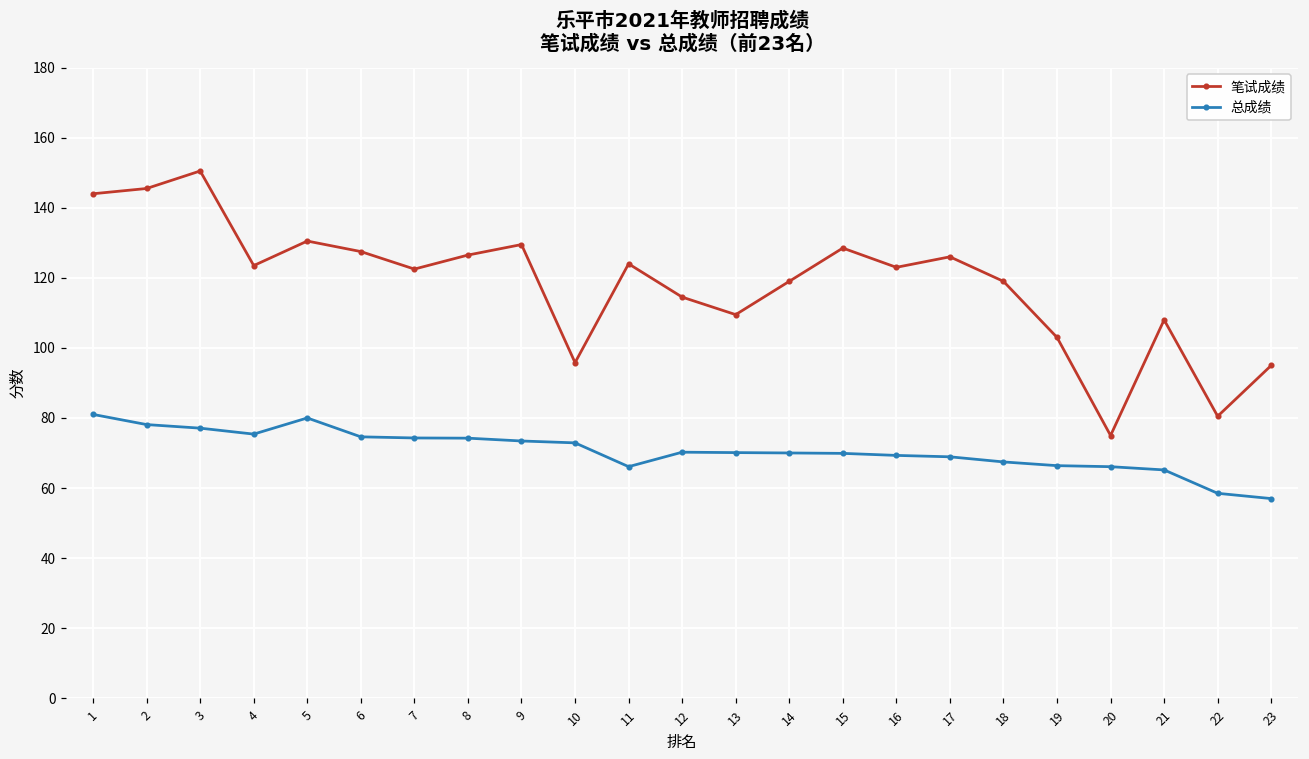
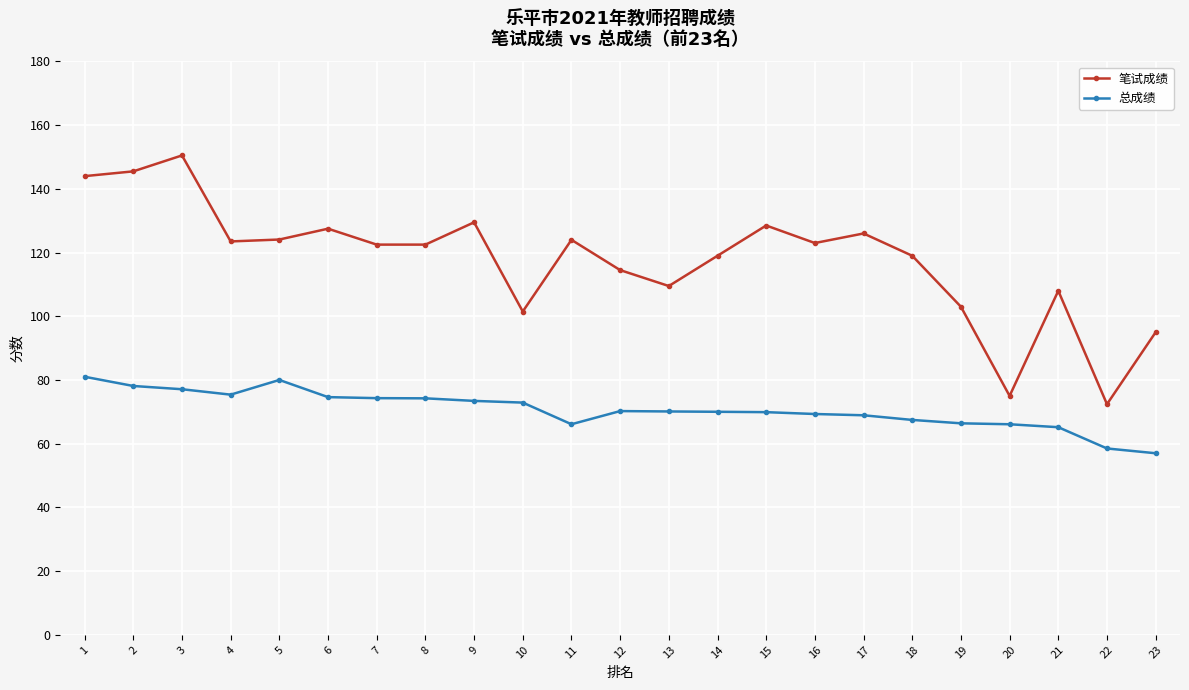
笔试成绩, 5: 131 -> 124
笔试成绩, 8: 127 -> 123
笔试成绩, 10: 96 -> 102
笔试成绩, 22: 81 -> 72
